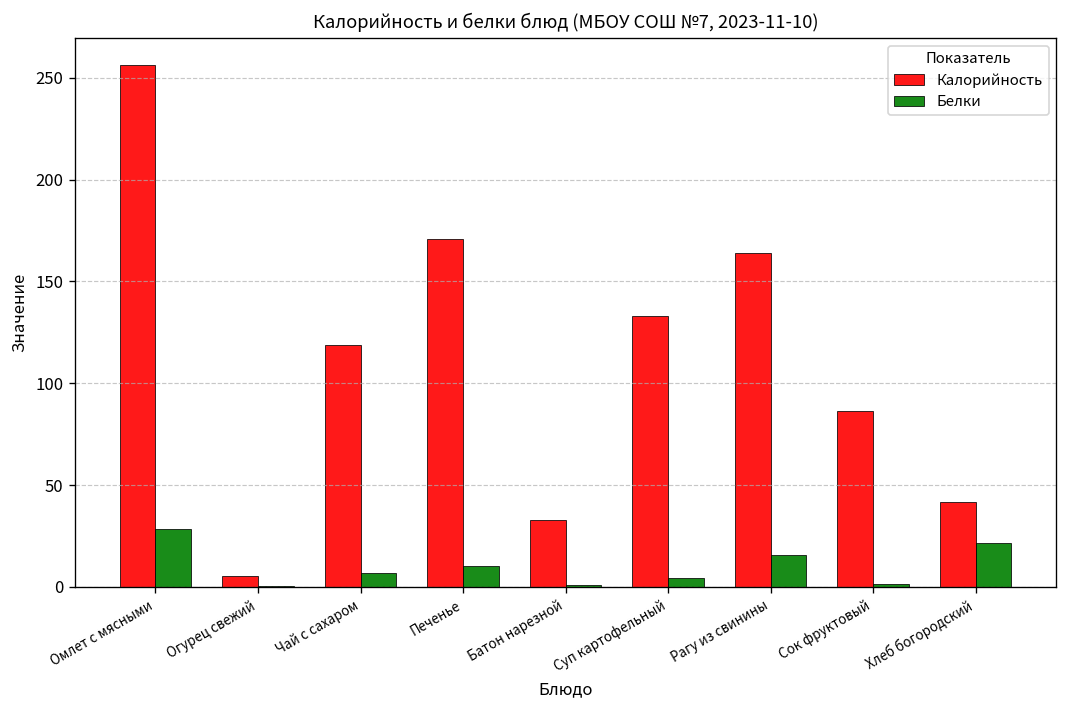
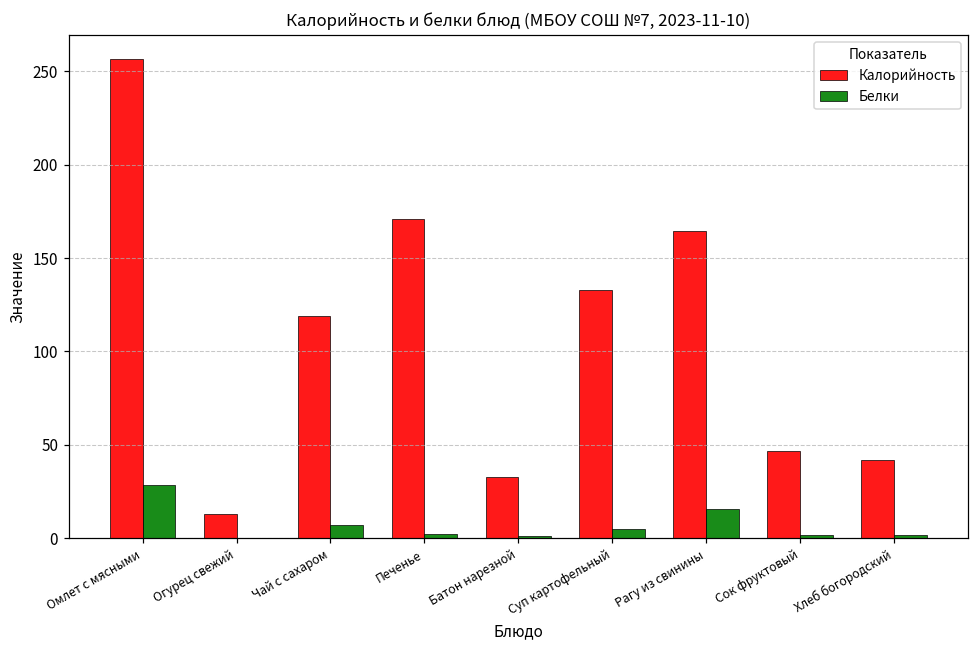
Калорийность, Огурец свежий: 5 -> 13
Белки, Печенье: 10 -> 2
Калорийность, Сок фруктовый: 87 -> 47
Белки, Хлеб богородский: 21 -> 2
